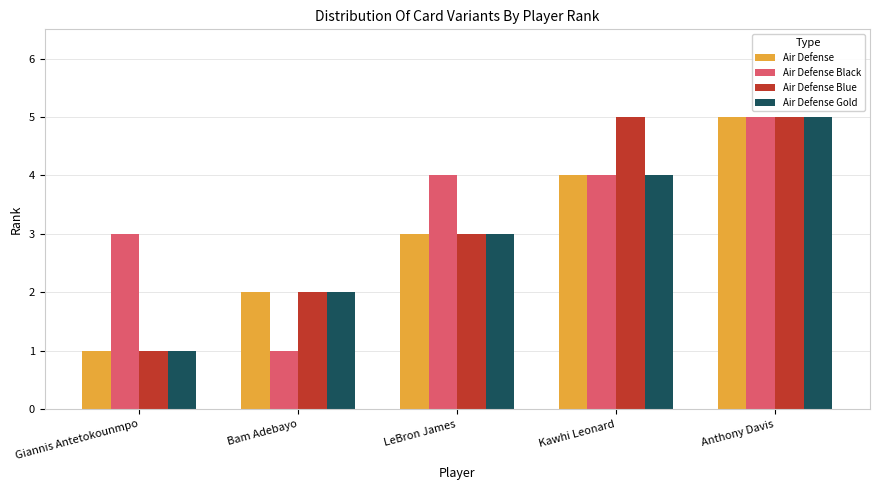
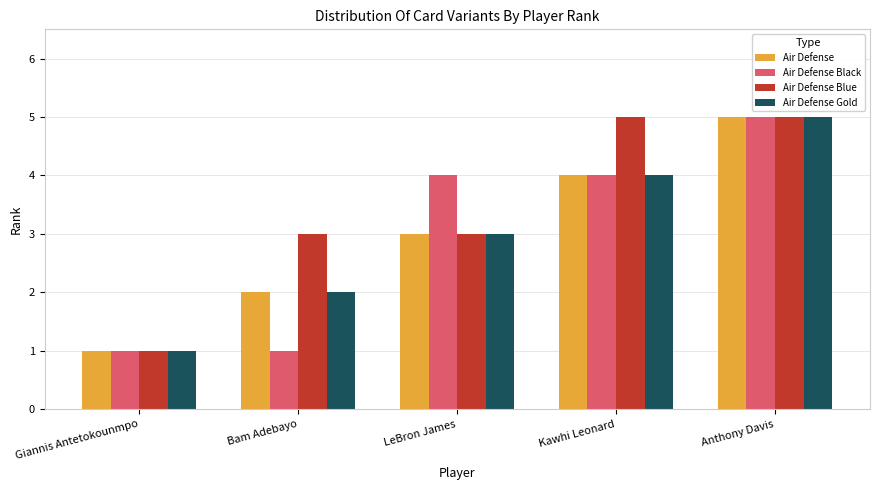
Air Defense Black, Giannis Antetokounmpo: 3 -> 1
Air Defense Blue, Bam Adebayo: 2 -> 3
